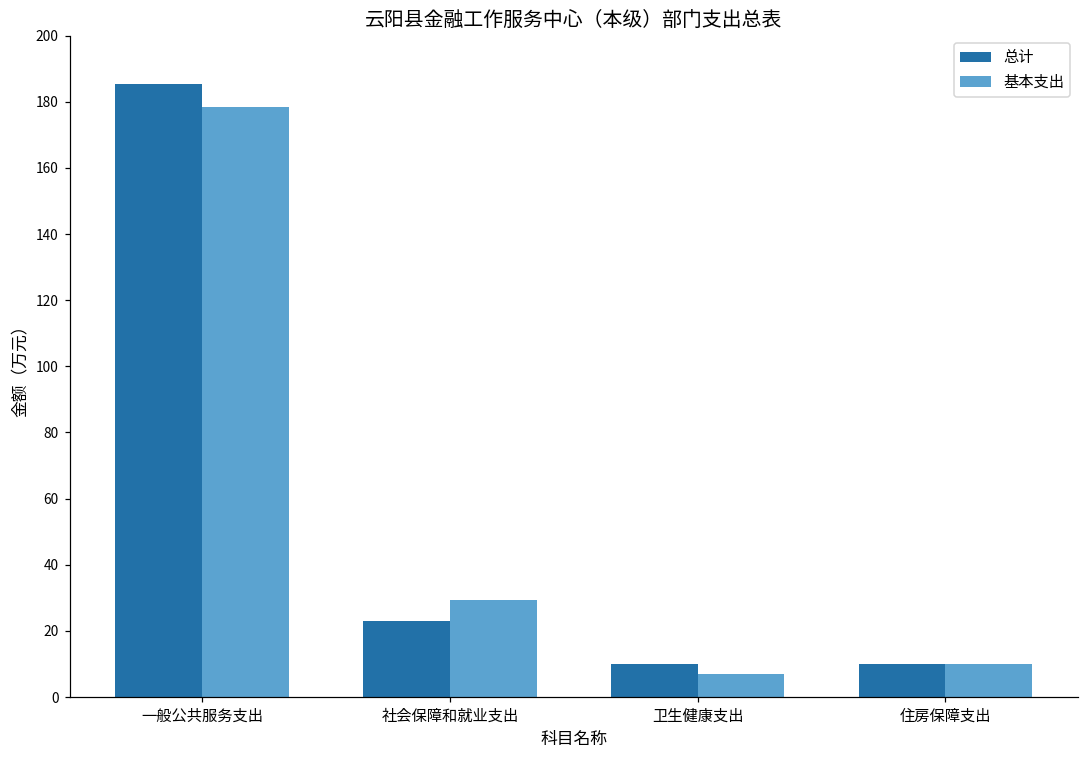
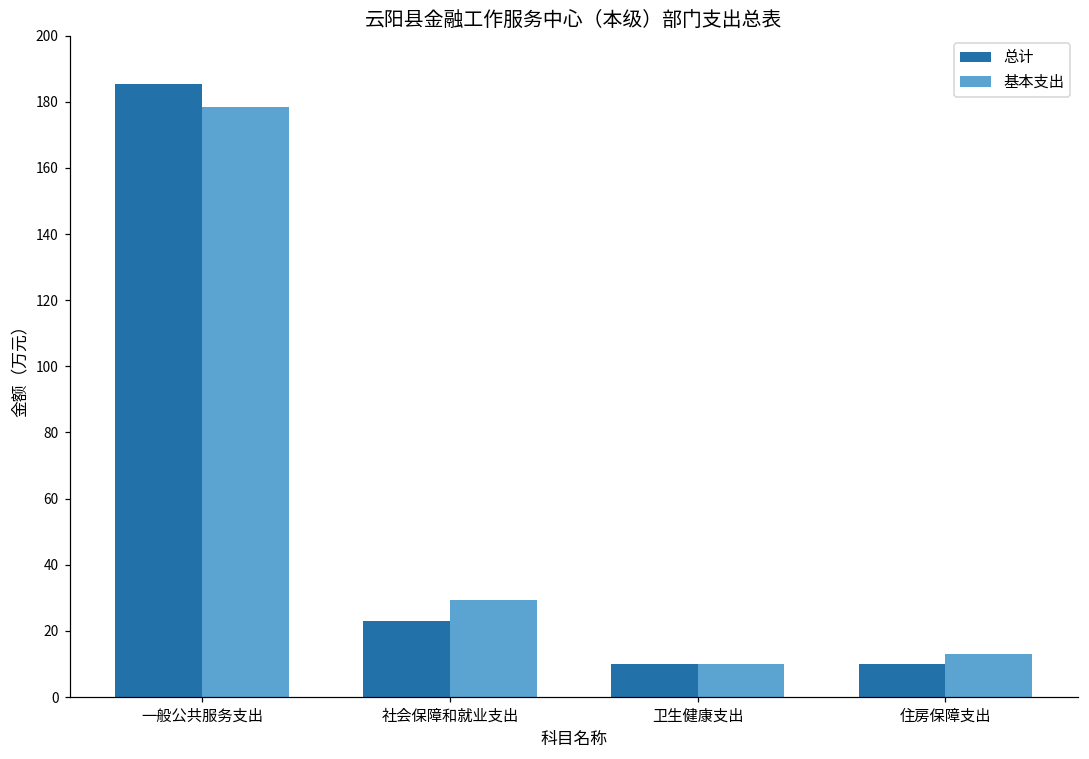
基本支出, 卫生健康支出: 7 -> 10
基本支出, 住房保障支出: 10 -> 13
